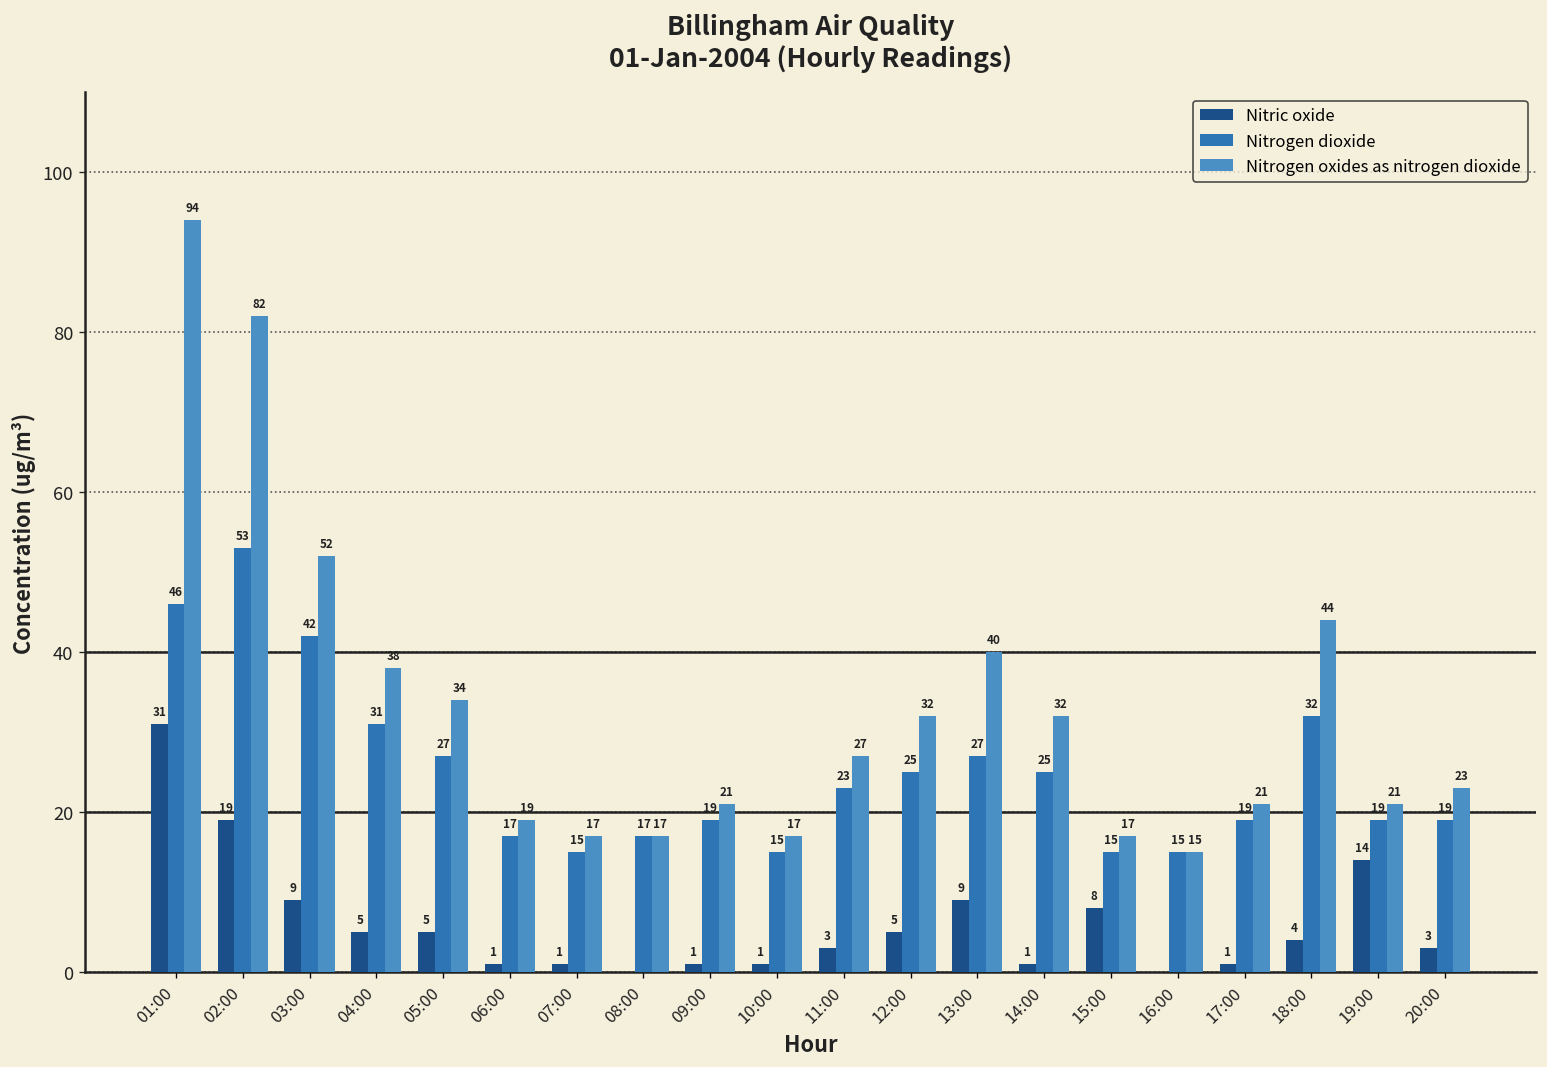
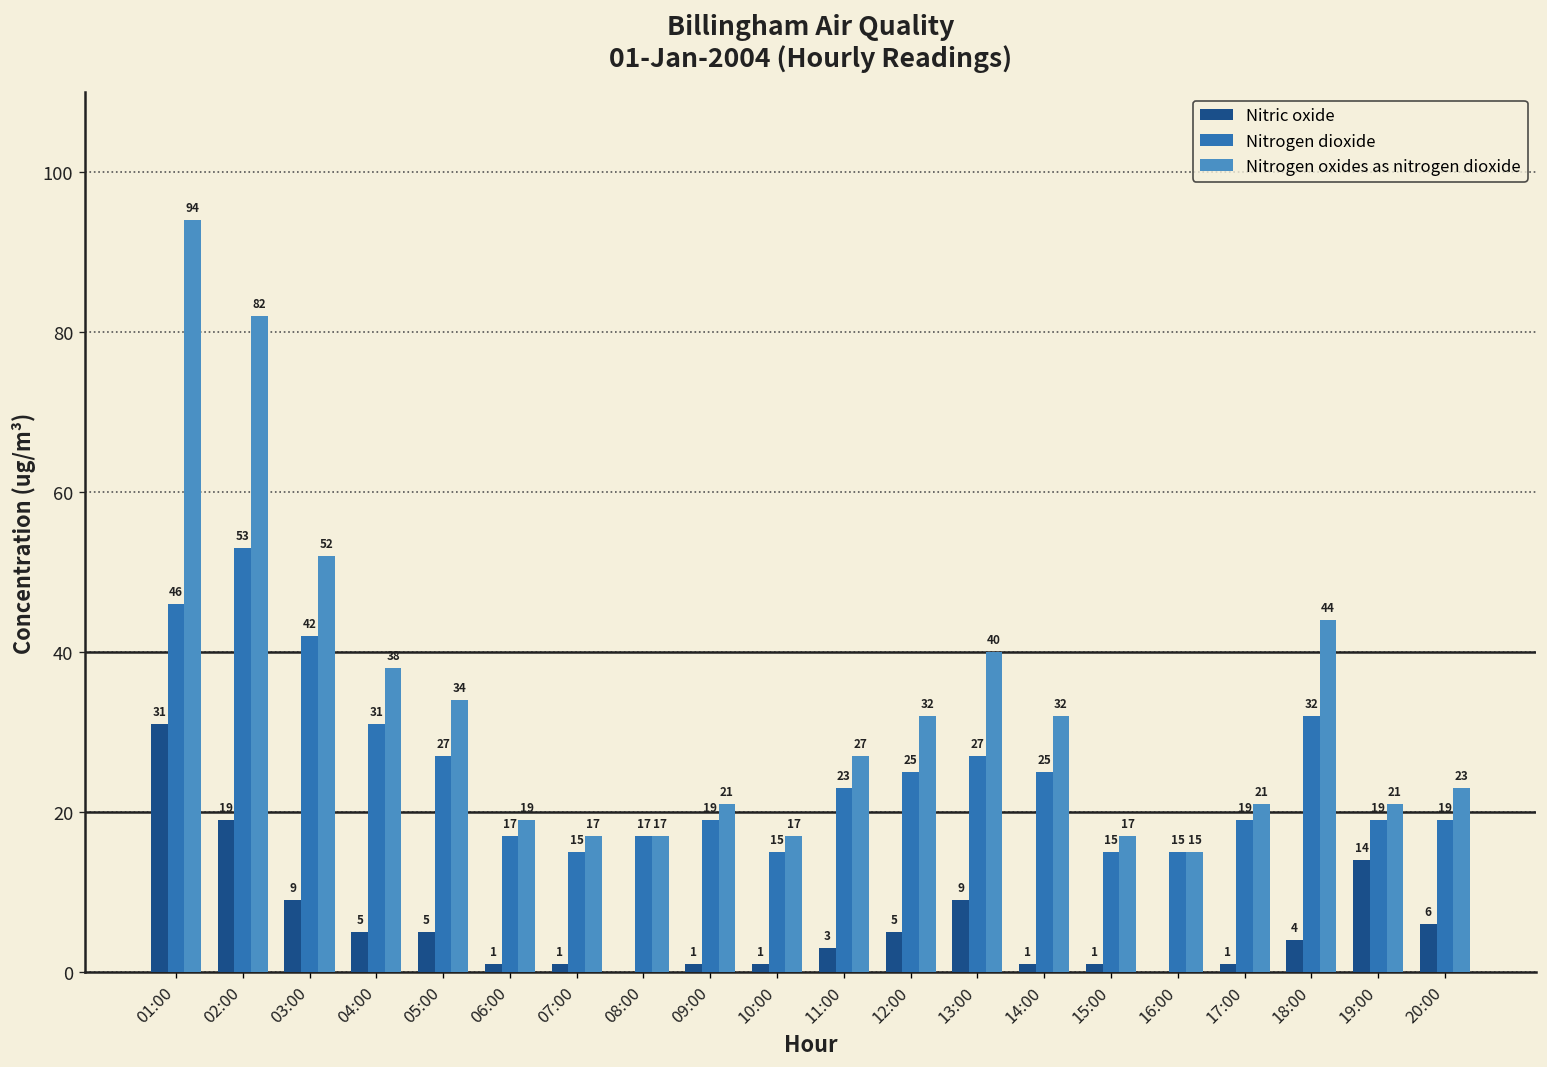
Nitric oxide, 15:00: 8 -> 1
Nitric oxide, 20:00: 3 -> 6
